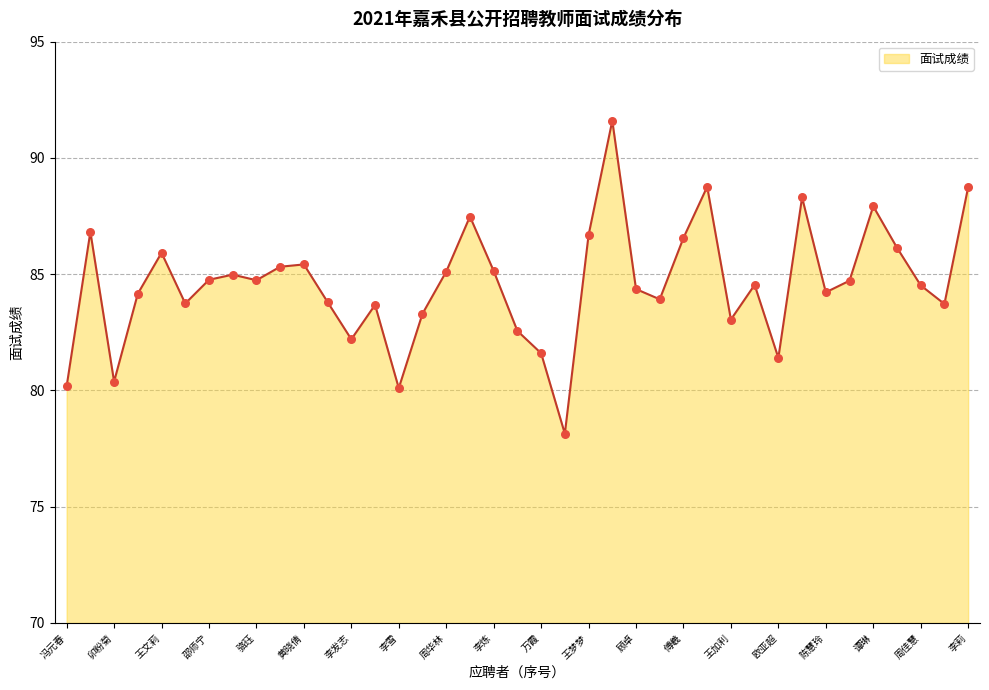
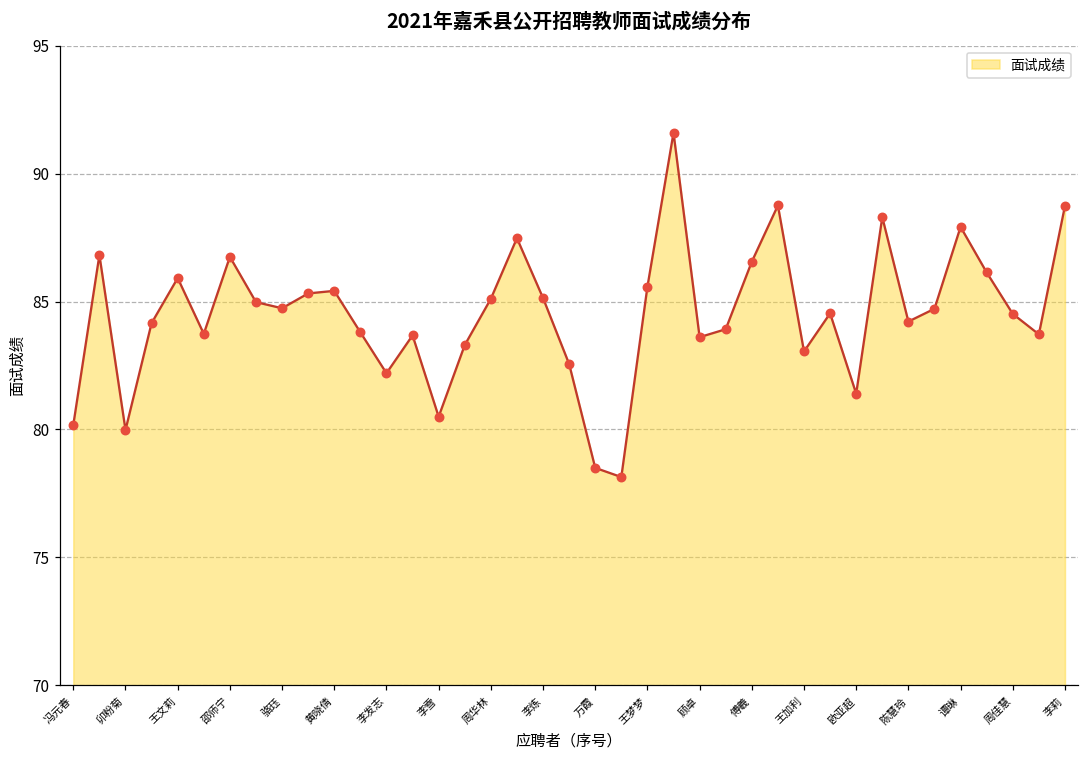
卯粉菊: 80.4 -> 80.0
邵师宁: 84.8 -> 86.8
李雪: 80.1 -> 80.5
万霞: 81.6 -> 78.5
王梦梦: 86.7 -> 85.6
顾卓: 84.4 -> 83.6
